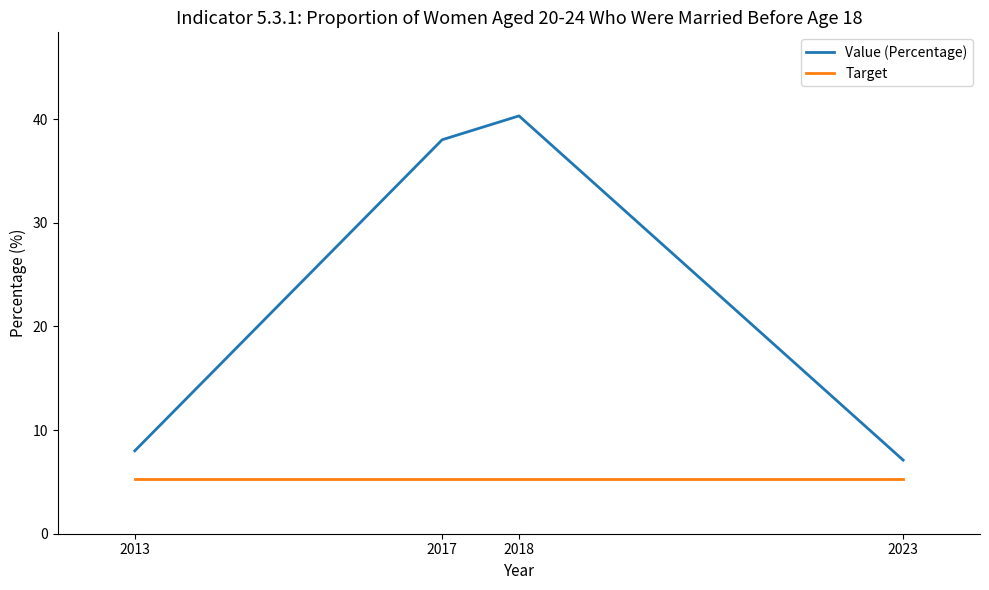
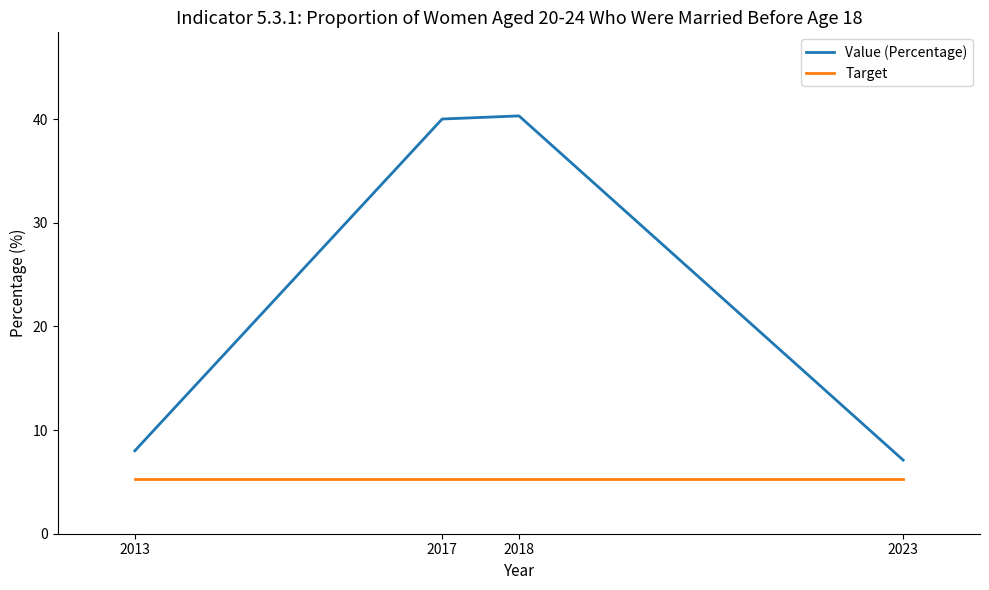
Value (Percentage), 2017: 38 -> 40
